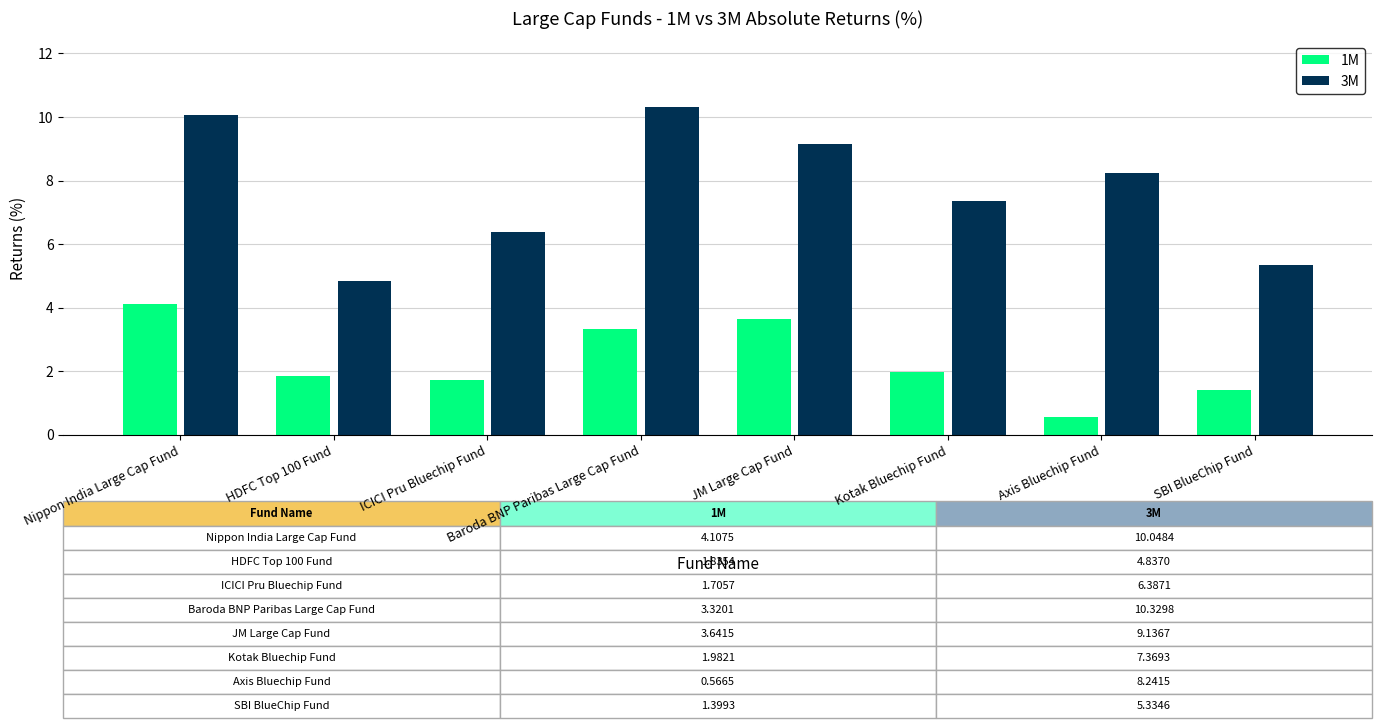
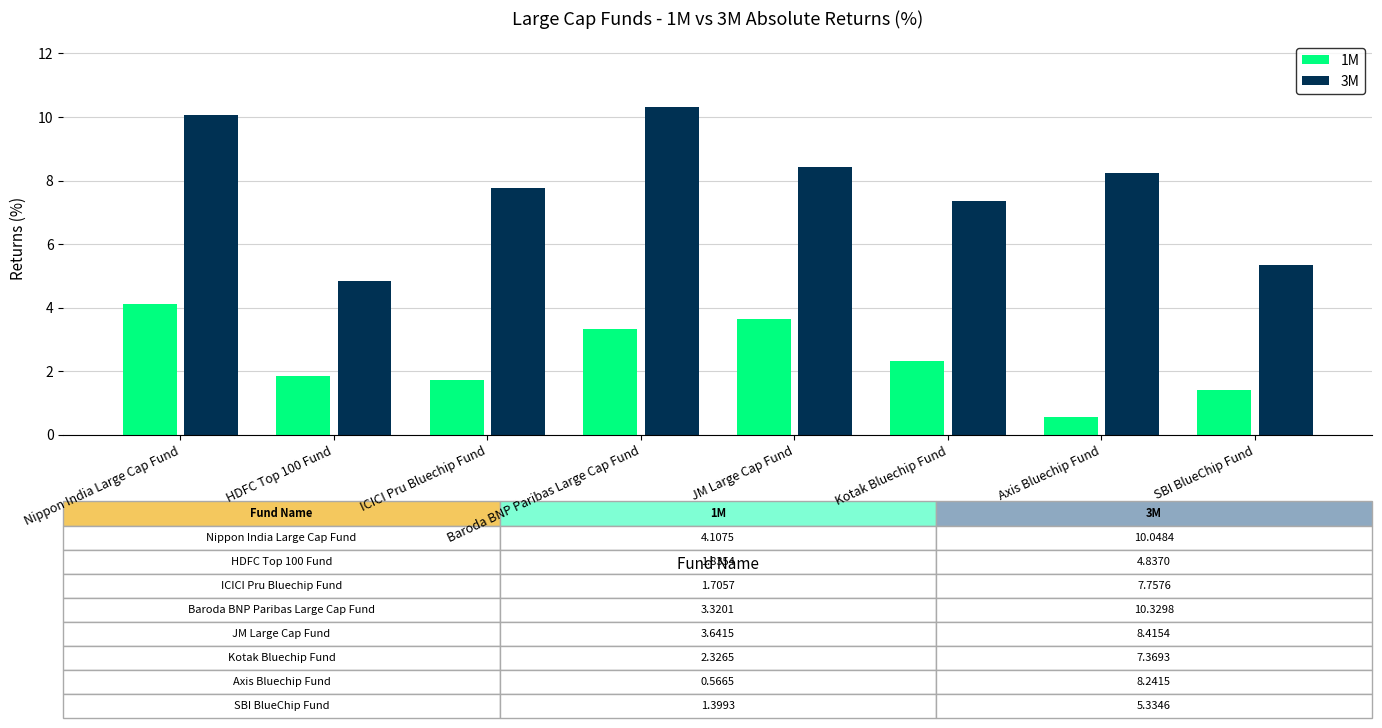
3M, ICICI Pru Bluechip Fund: 6.3871 -> 7.7576
3M, JM Large Cap Fund: 9.1367 -> 8.4154
1M, Kotak Bluechip Fund: 1.9821 -> 2.3265
